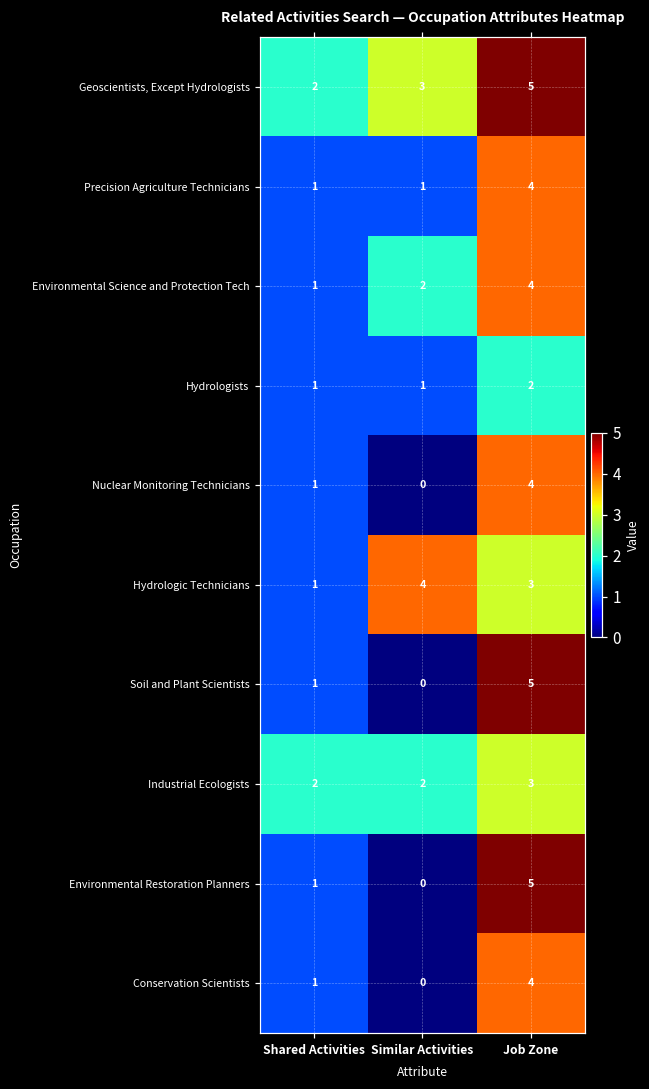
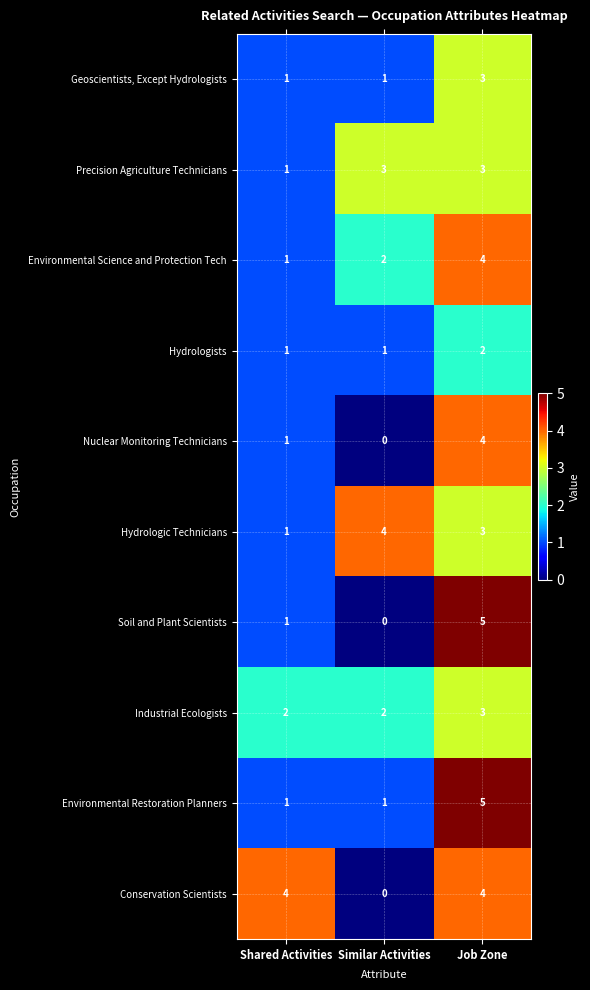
Geoscientists, Except Hydrologists, Shared Activities: 2 -> 1
Geoscientists, Except Hydrologists, Similar Activities: 3 -> 1
Geoscientists, Except Hydrologists, Job Zone: 5 -> 3
Precision Agriculture Technicians, Similar Activities: 1 -> 3
Precision Agriculture Technicians, Job Zone: 4 -> 3
Environmental Restoration Planners, Similar Activities: 0 -> 1
Conservation Scientists, Shared Activities: 1 -> 4
